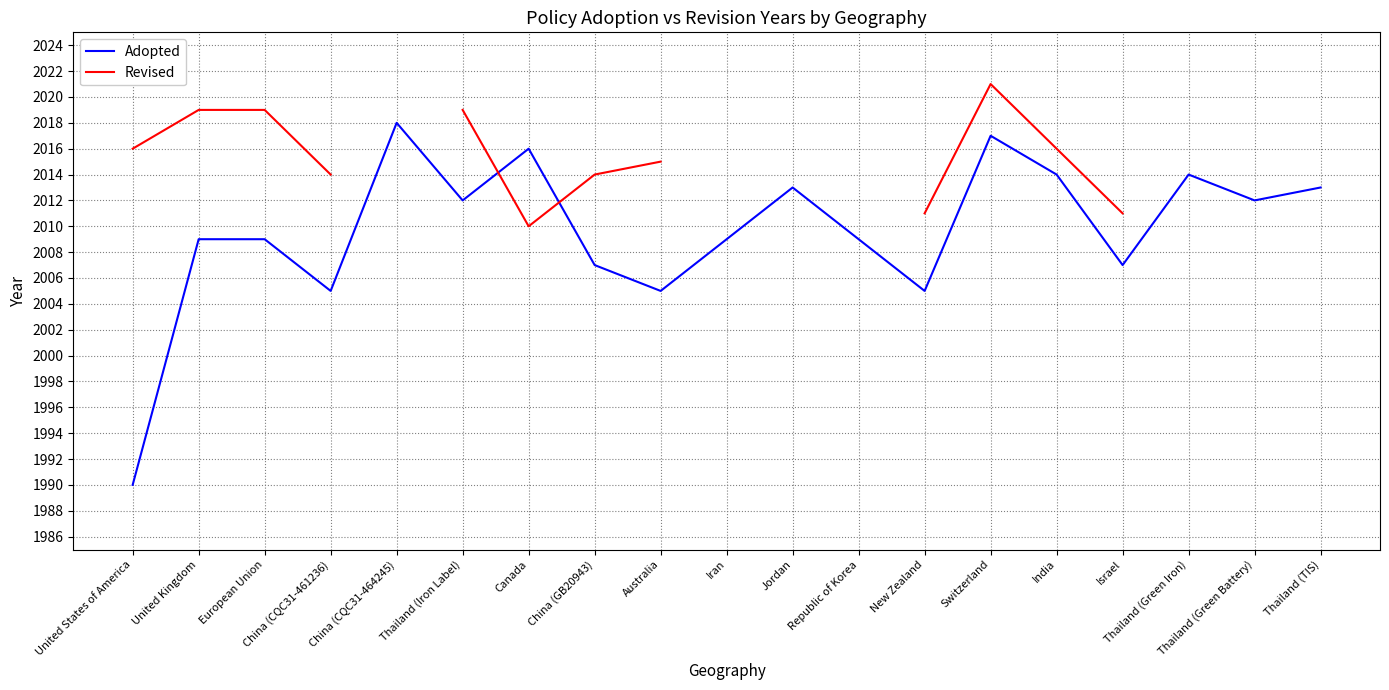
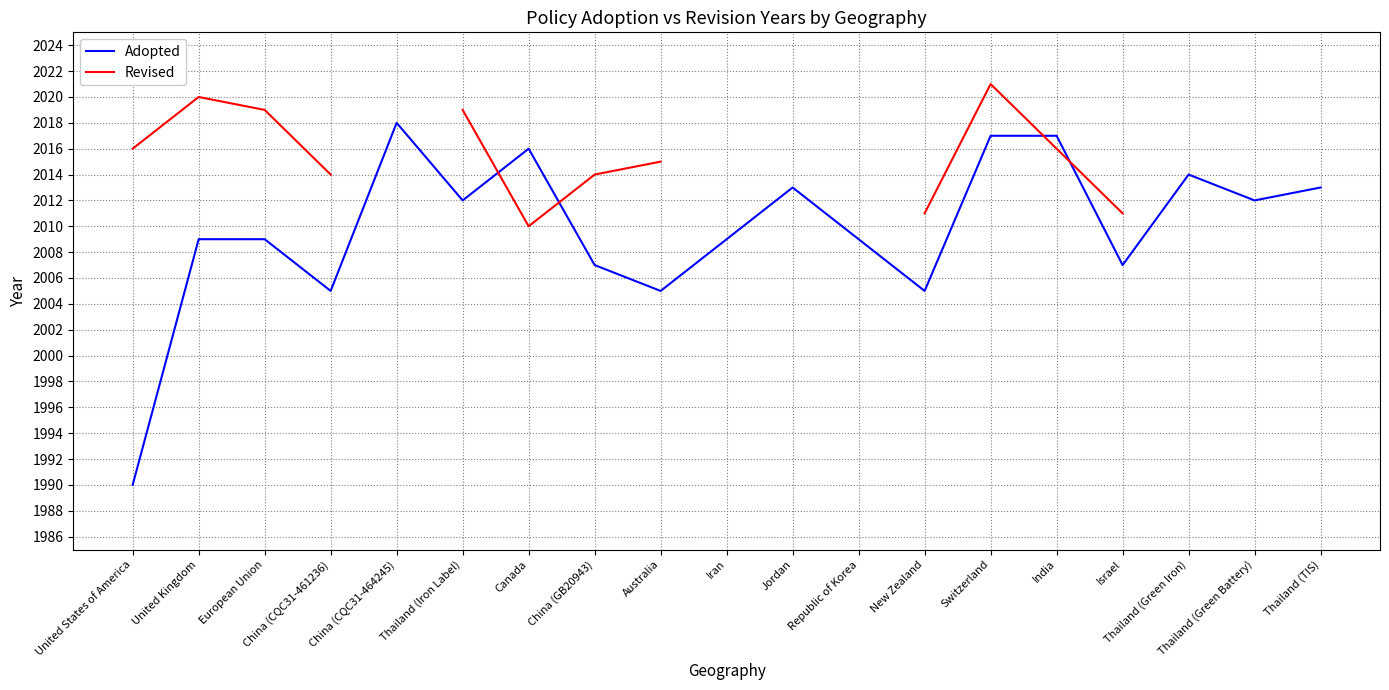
Revised, United Kingdom: 2019 -> 2020
Adopted, India: 2014 -> 2017
